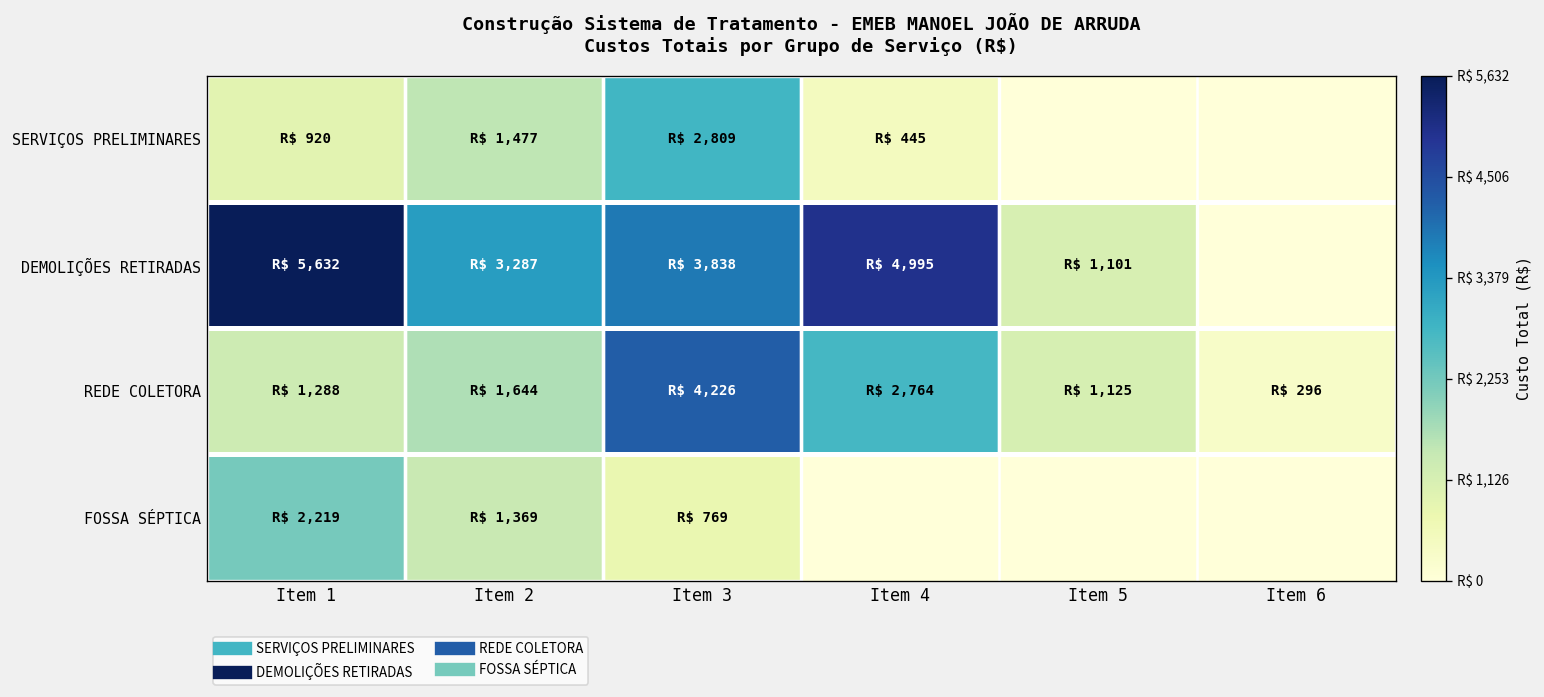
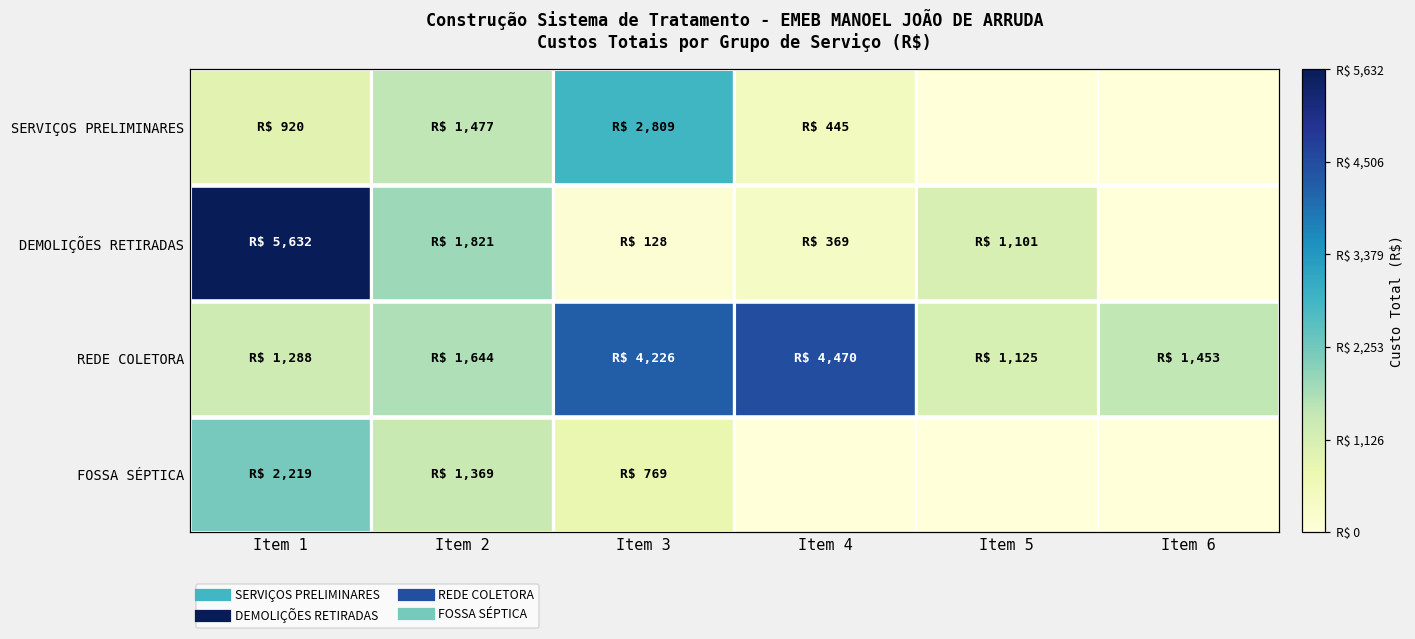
DEMOLIÇÕES RETIRADAS, Item 2: 3,287 -> 1,821
DEMOLIÇÕES RETIRADAS, Item 3: 3,838 -> 128
DEMOLIÇÕES RETIRADAS, Item 4: 4,995 -> 369
REDE COLETORA, Item 4: 2,764 -> 4,470
REDE COLETORA, Item 6: 296 -> 1,453
